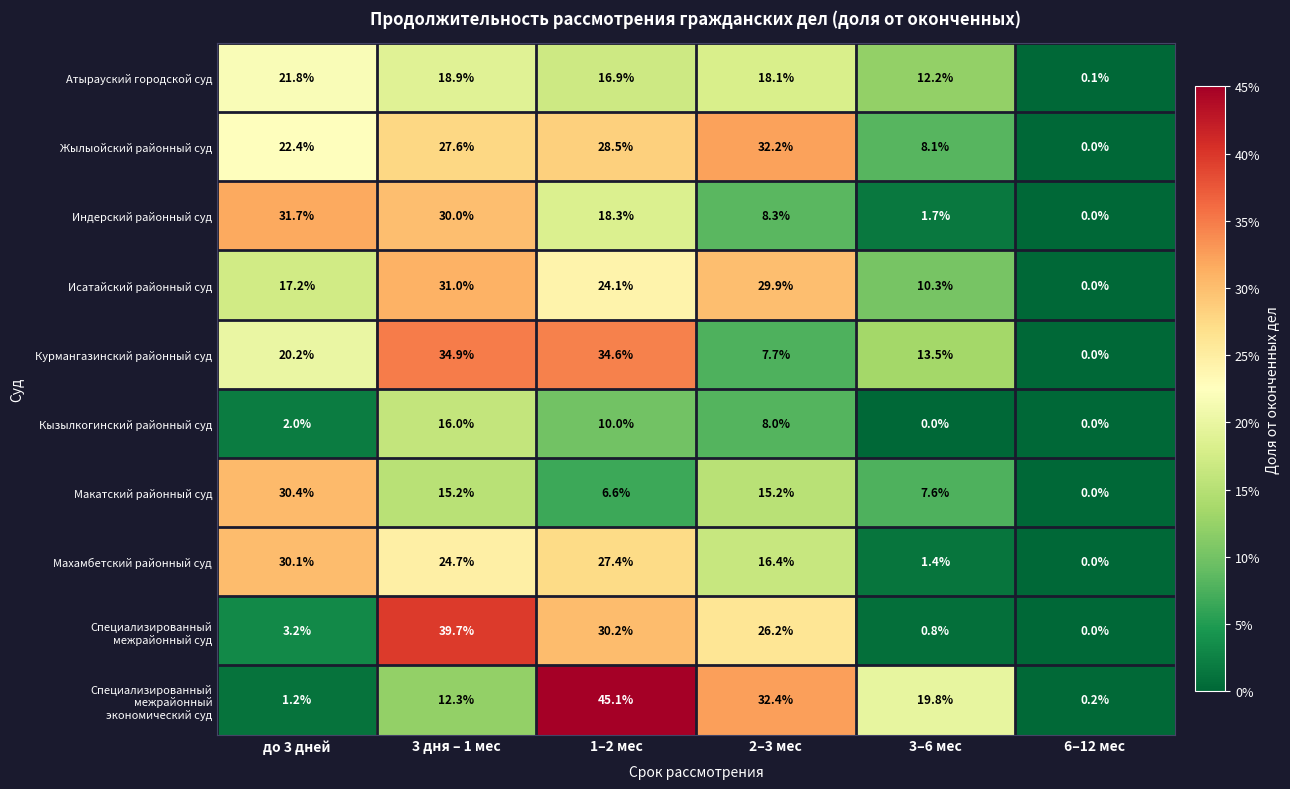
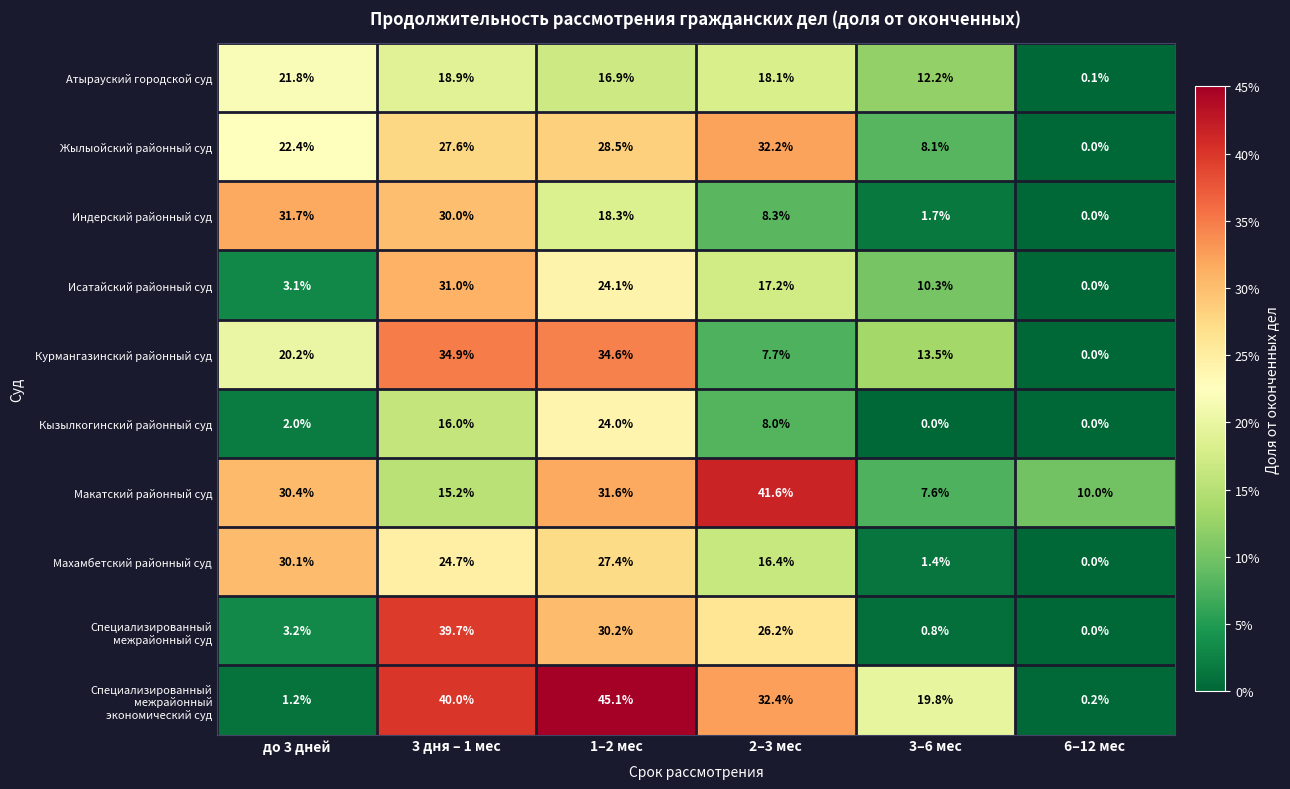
Исатайский районный суд, до 3 дней: 17.2% -> 3.1%
Исатайский районный суд, 2–3 мес: 29.9% -> 17.2%
Кызылкогинский районный суд, 1–2 мес: 10.0% -> 24.0%
Макатский районный суд, 1–2 мес: 6.6% -> 31.6%
Макатский районный суд, 2–3 мес: 15.2% -> 41.6%
Макатский районный суд, 6–12 мес: 0.0% -> 10.0%
Специализированный межрайонный экономический суд, 3 дня – 1 мес: 12.3% -> 40.0%
